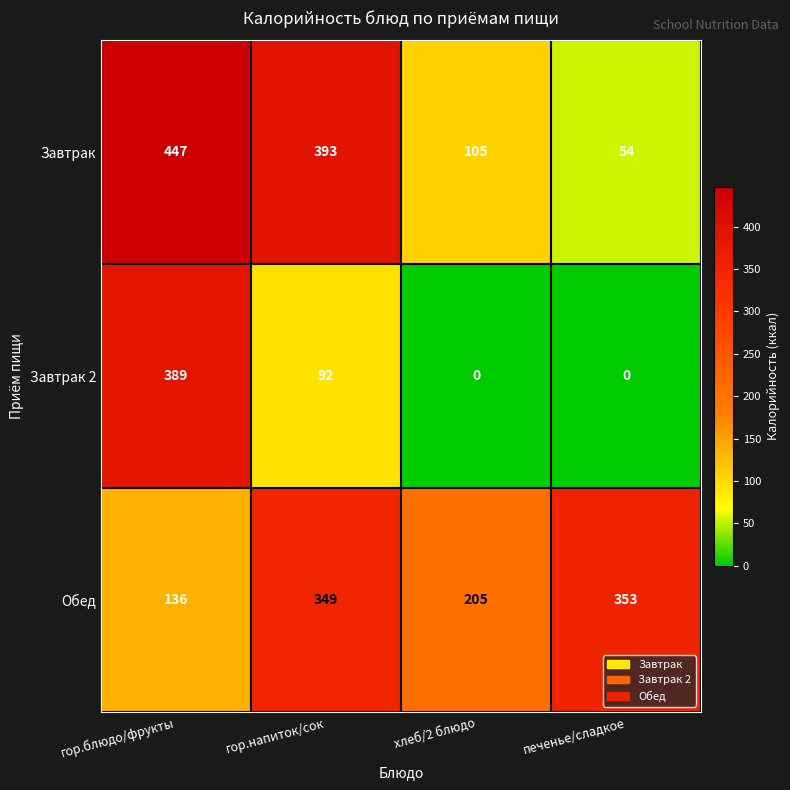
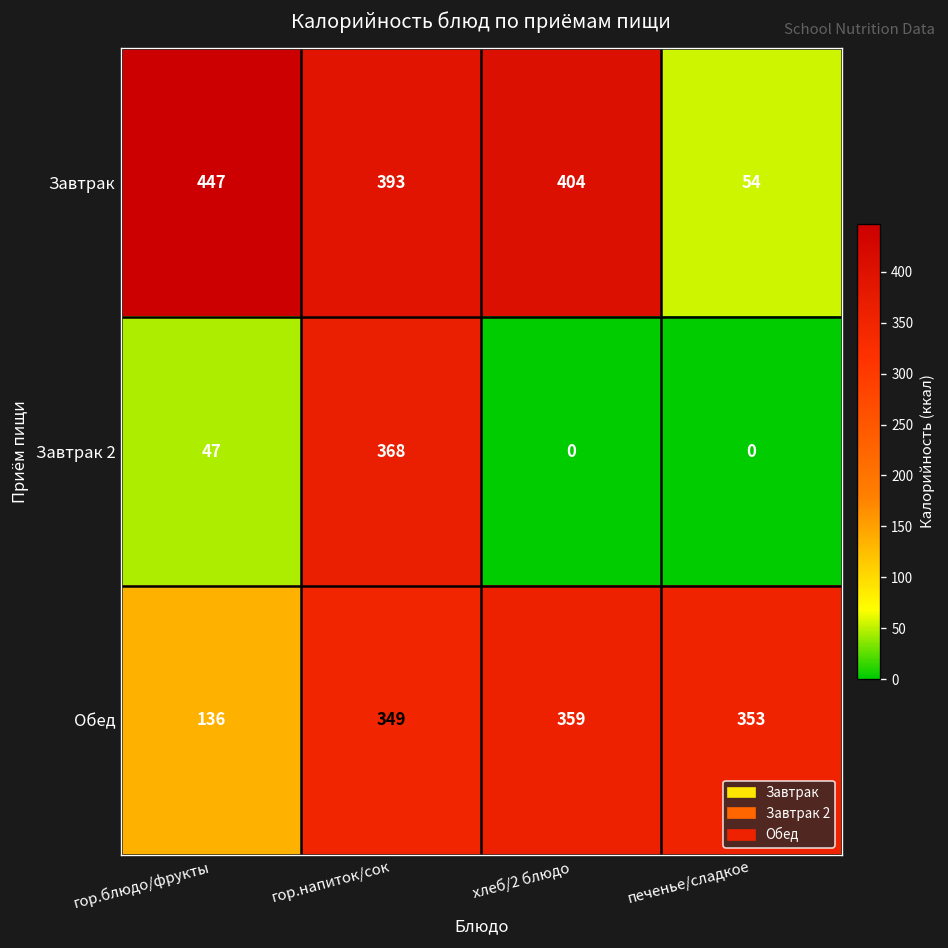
Завтрак, хлеб/2 блюдо: 105 -> 404
Завтрак 2, гор.блюдо/фрукты: 389 -> 47
Завтрак 2, гор.напиток/сок: 92 -> 368
Обед, хлеб/2 блюдо: 205 -> 359
